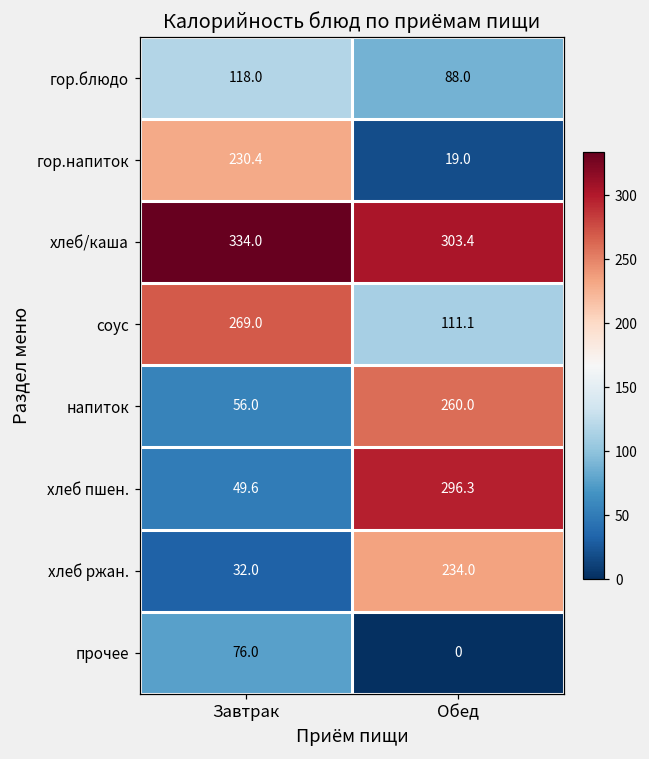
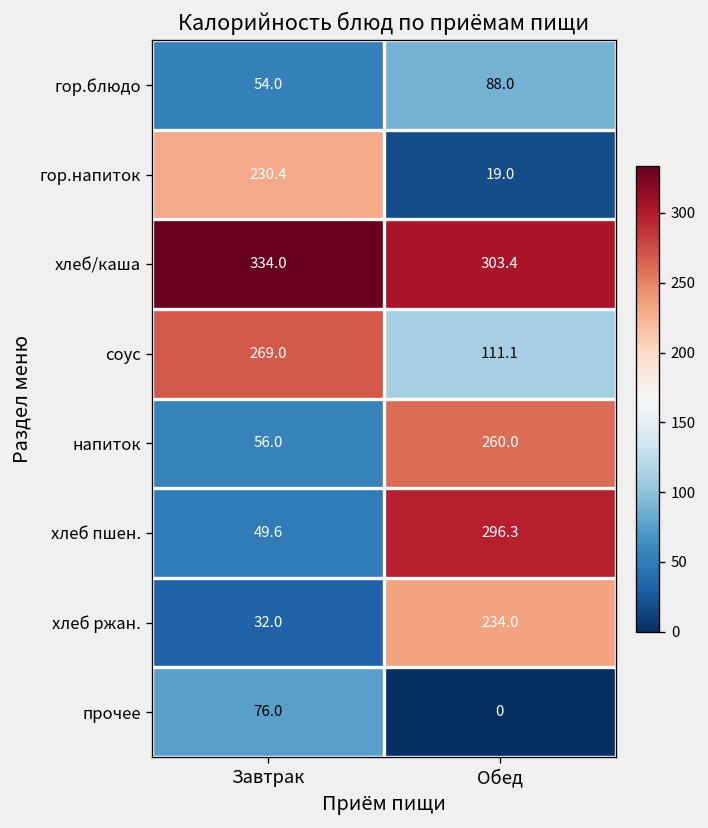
гор.блюдо, Завтрак: 118.0 -> 54.0
